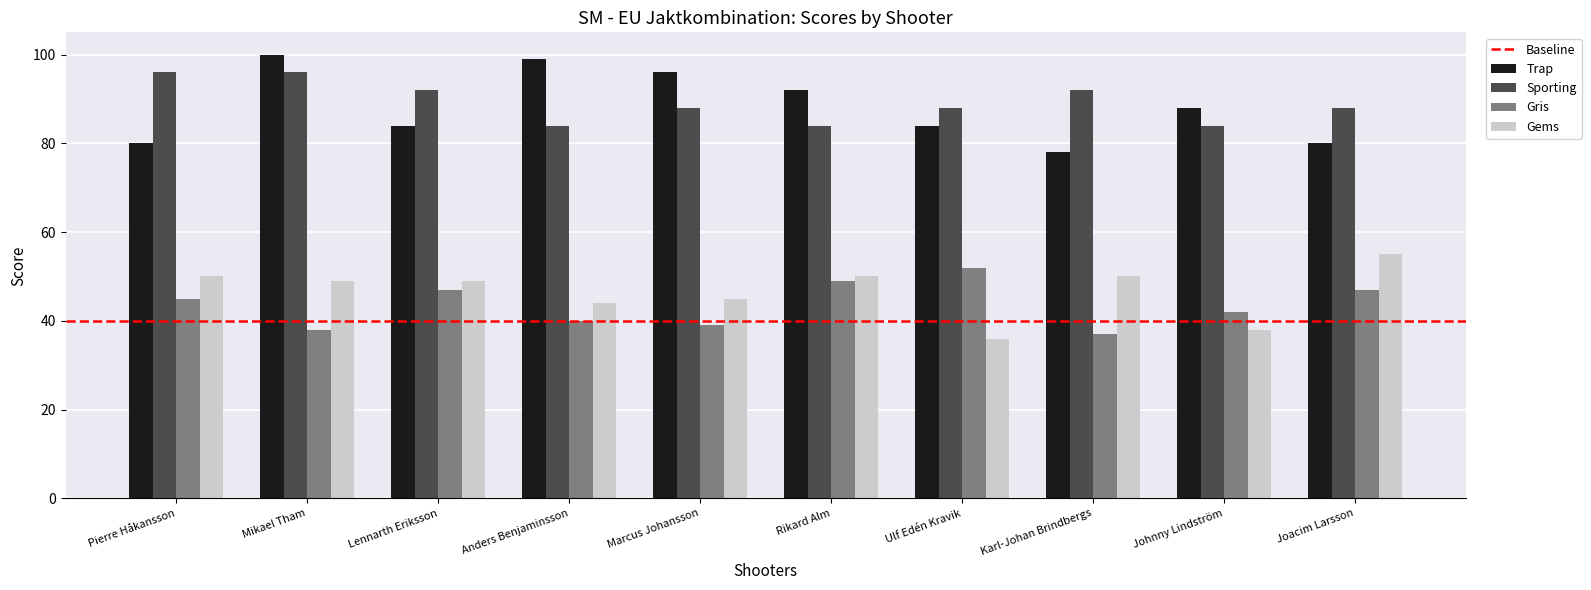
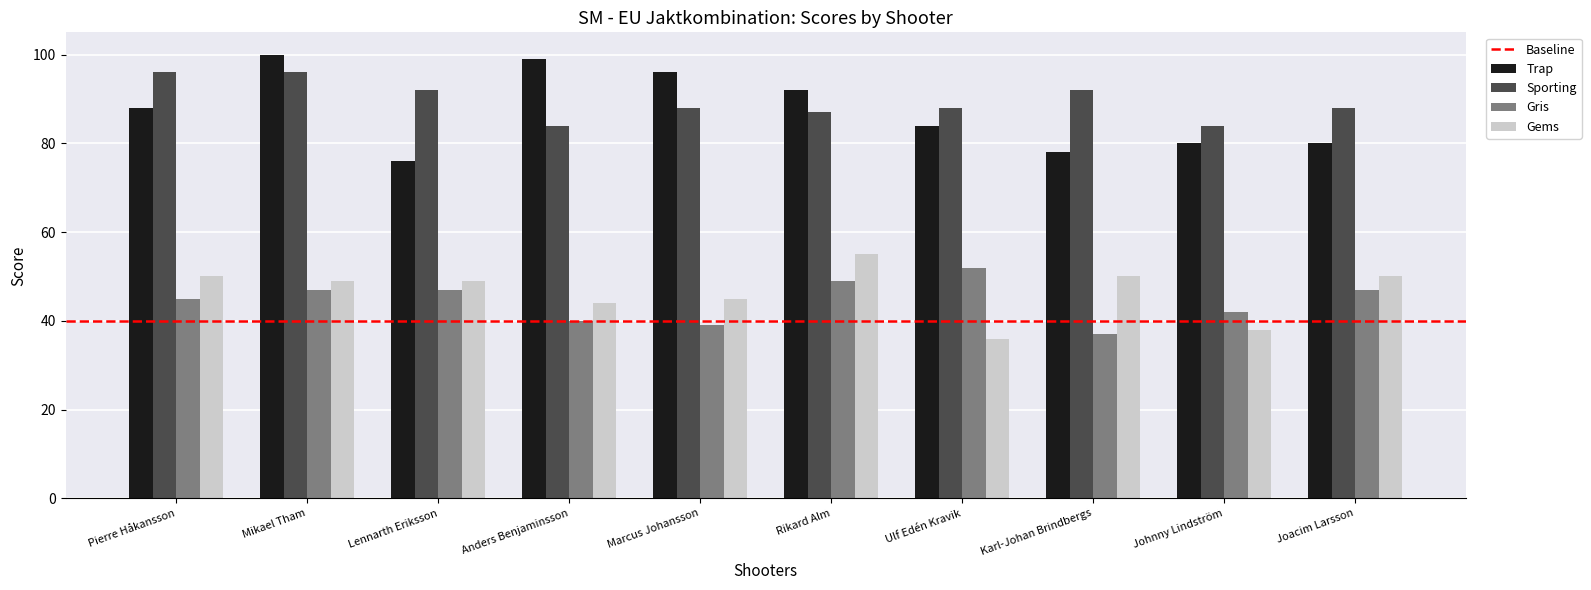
Trap, Pierre Håkansson: 80 -> 88
Gris, Mikael Tham: 38 -> 47
Trap, Lennarth Eriksson: 84 -> 76
Sporting, Rikard Alm: 84 -> 87
Gems, Rikard Alm: 50 -> 55
Trap, Johnny Lindström: 88 -> 80
Gems, Joacim Larsson: 55 -> 50
